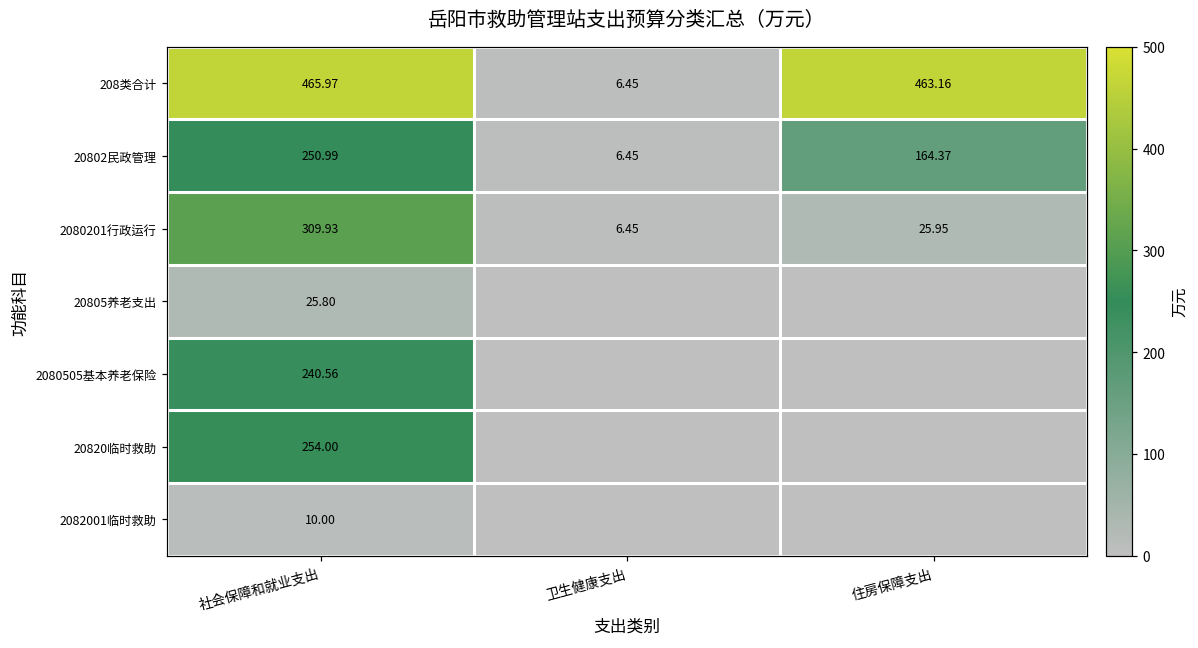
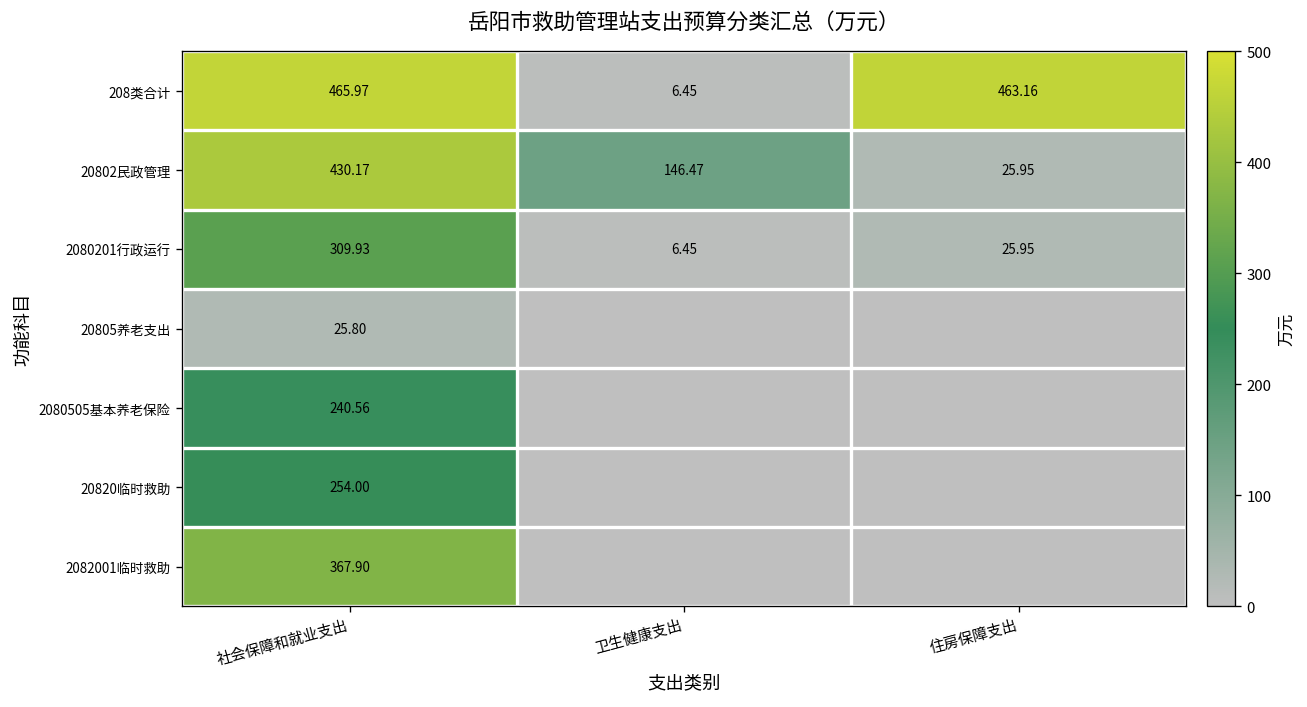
20802民政管理, 社会保障和就业支出: 250.99 -> 430.17
20802民政管理, 卫生健康支出: 6.45 -> 146.47
20802民政管理, 住房保障支出: 164.37 -> 25.95
2082001临时救助, 社会保障和就业支出: 10.00 -> 367.90
